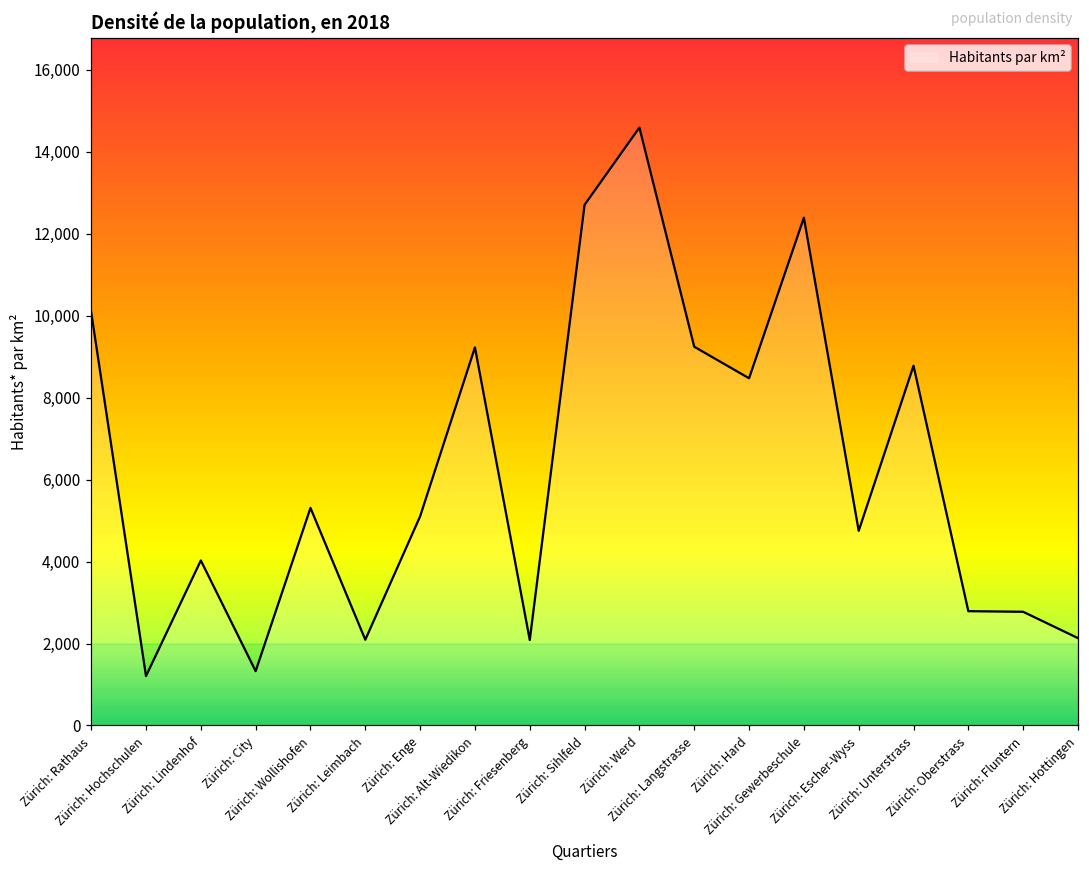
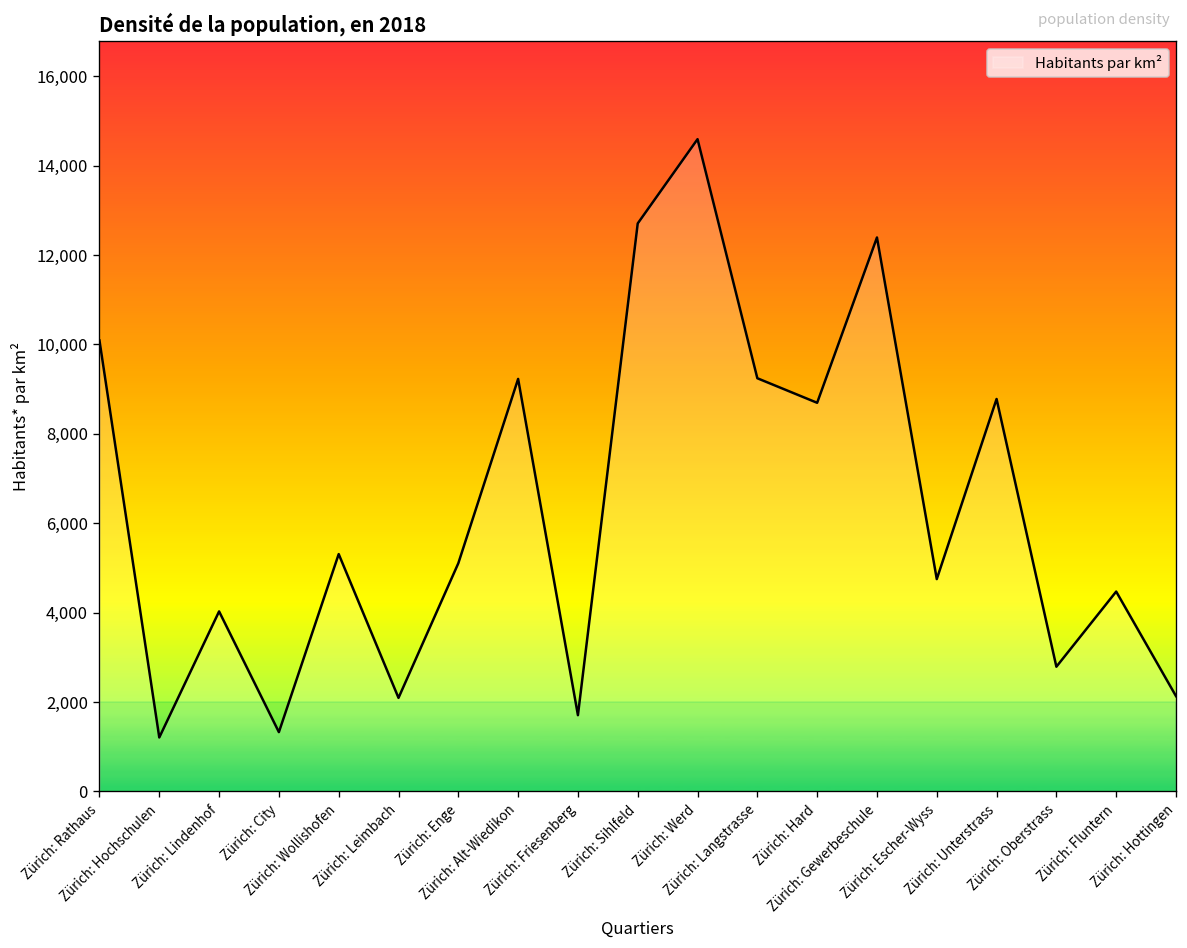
Zürich: Friesenberg: 2,100 -> 1,700
Zürich: Hard: 8,500 -> 8,700
Zürich: Fluntern: 2,800 -> 4,500
